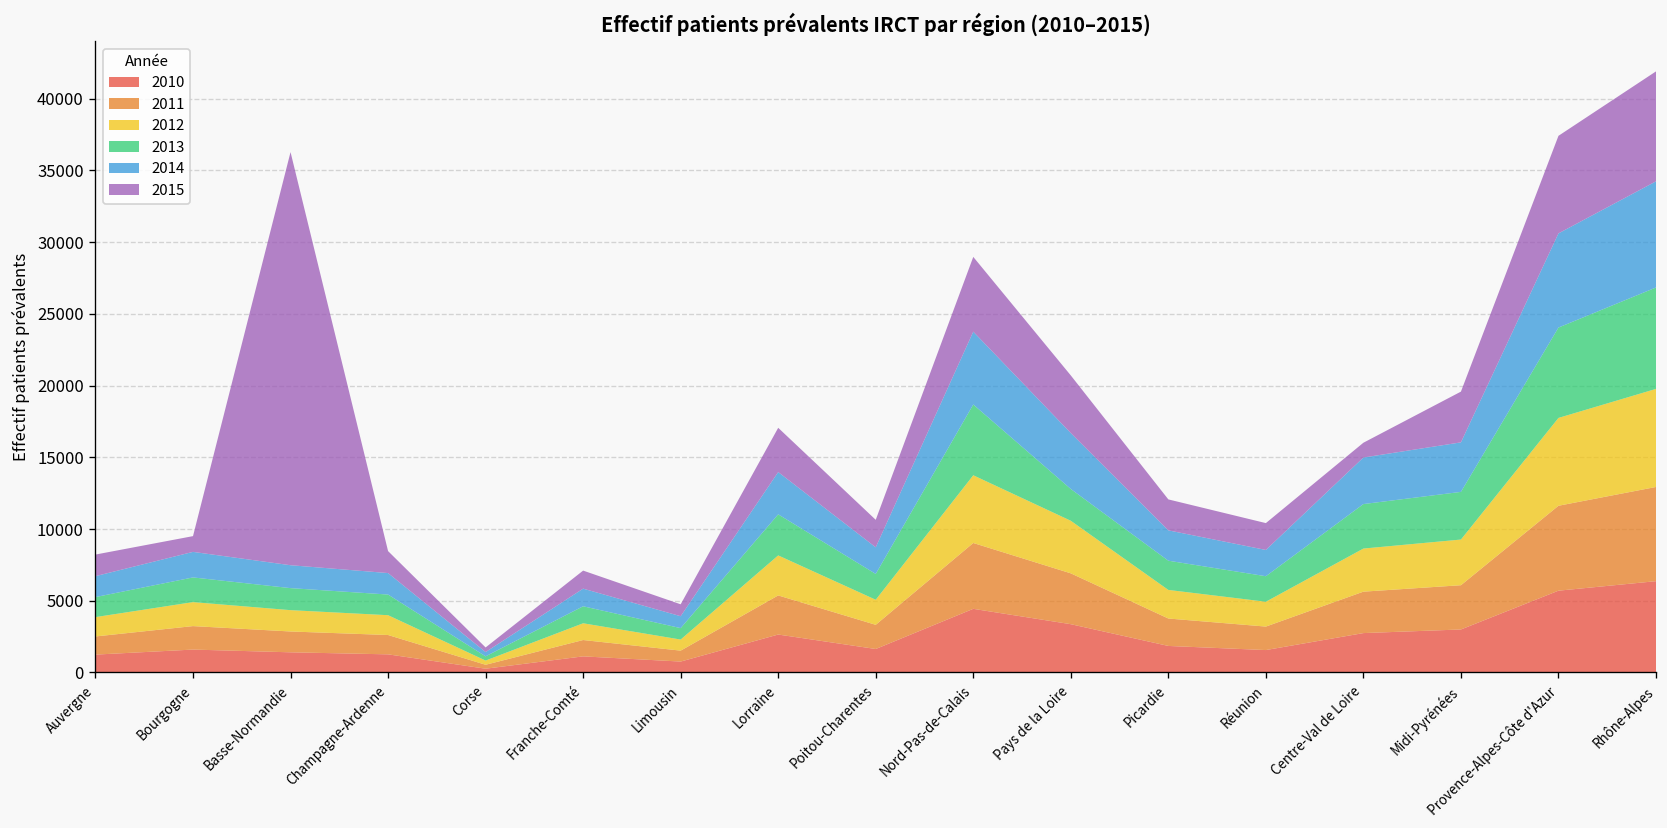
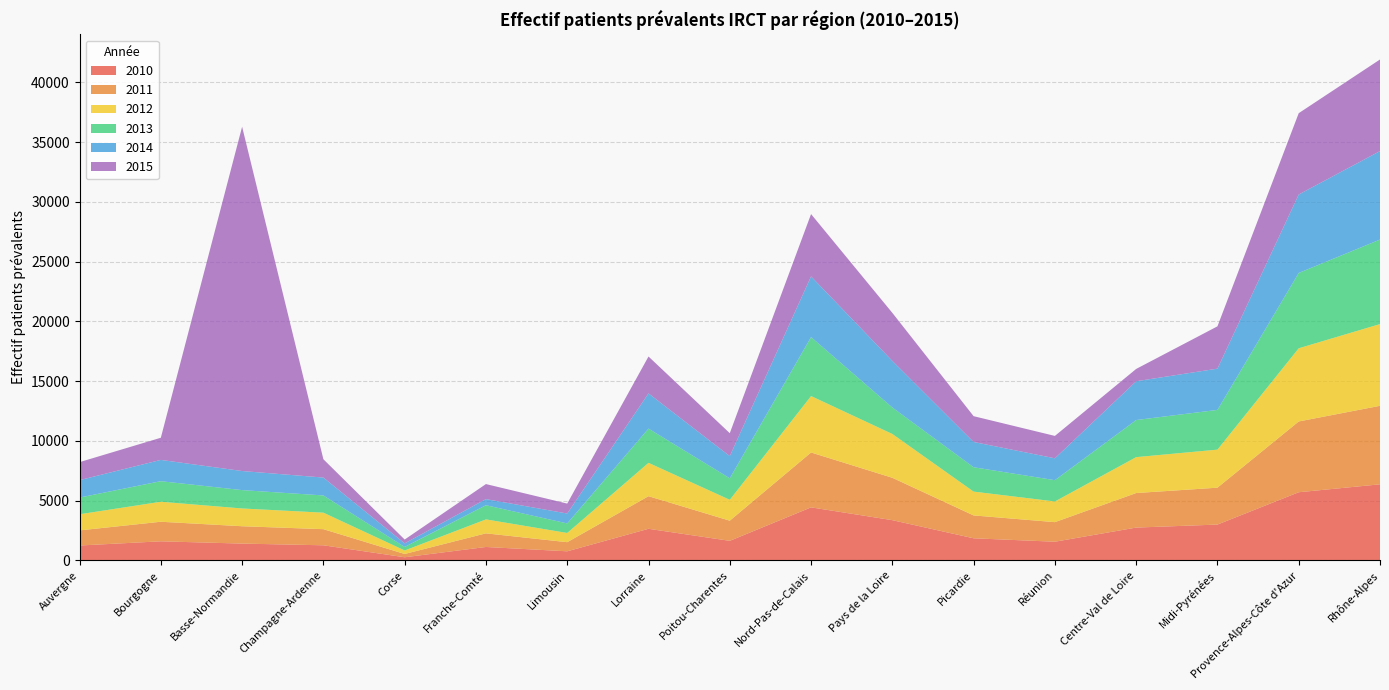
2015, Bourgogne: 1100 -> 1900
2014, Franche-Comté: 1200 -> 500
